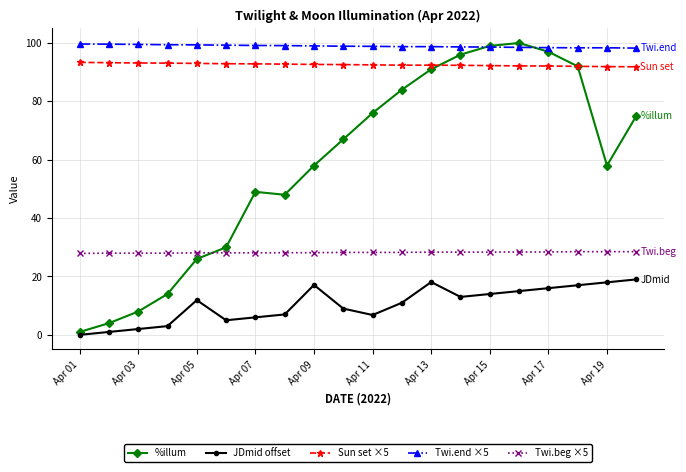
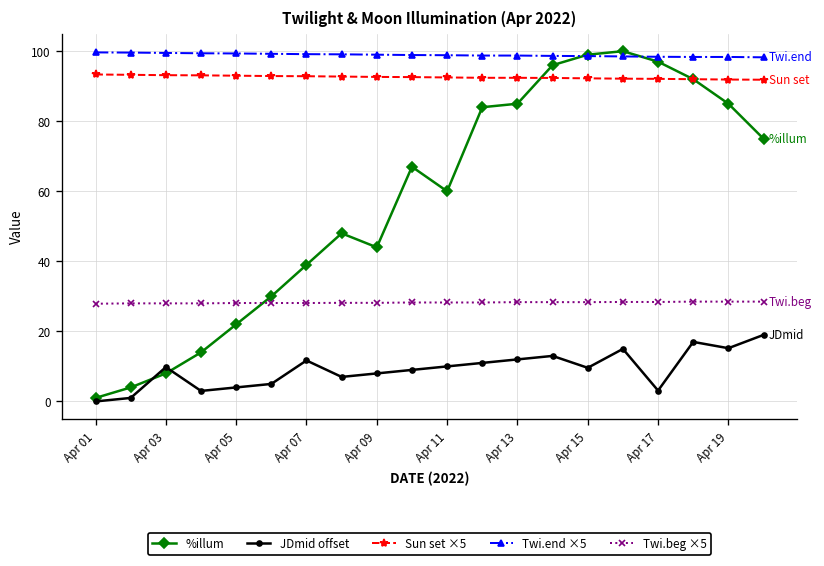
JDmid offset, Apr 03: 2 -> 10
%illum, Apr 05: 26 -> 22
JDmid offset, Apr 05: 12 -> 4
%illum, Apr 07: 49 -> 39
JDmid offset, Apr 07: 6 -> 12
%illum, Apr 09: 58 -> 44
JDmid offset, Apr 09: 17 -> 8
%illum, Apr 11: 76 -> 60
JDmid offset, Apr 11: 7 -> 10
%illum, Apr 13: 91 -> 85
JDmid offset, Apr 13: 18 -> 12
JDmid offset, Apr 15: 14 -> 10
JDmid offset, Apr 17: 16 -> 3
%illum, Apr 19: 58 -> 85
JDmid offset, Apr 19: 18 -> 15
